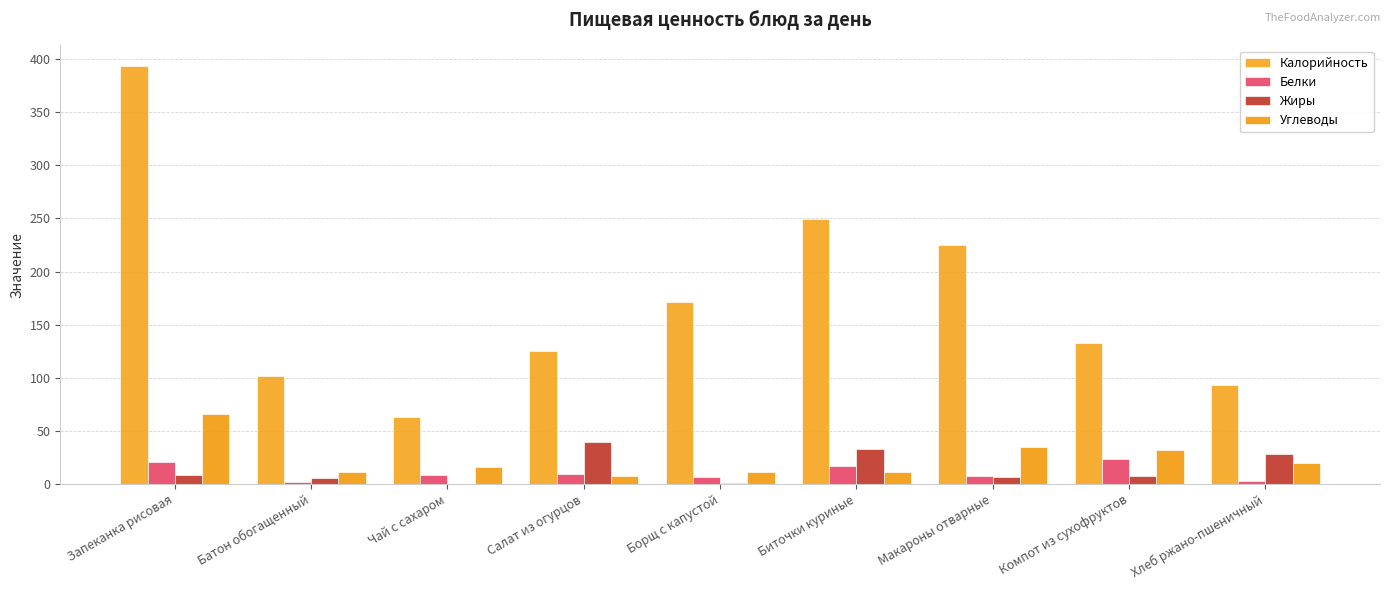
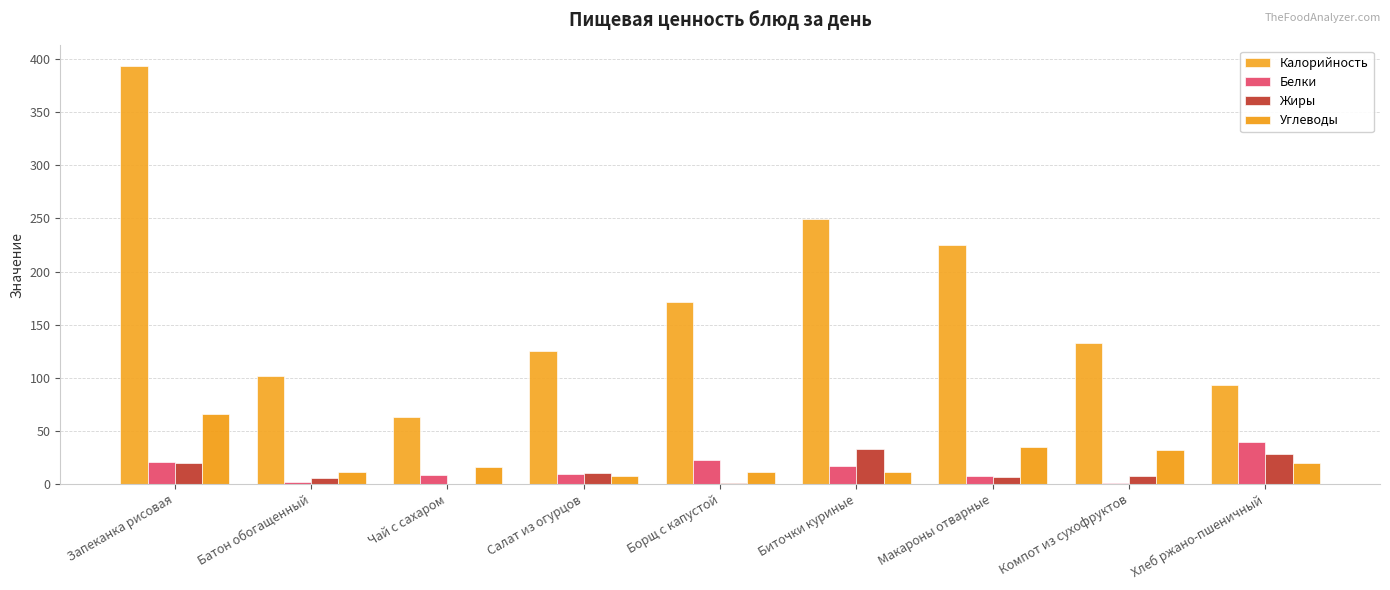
Жиры, Запеканка рисовая: 9 -> 20
Жиры, Салат из огурцов: 39 -> 10
Белки, Борщ с капустой: 6 -> 22
Белки, Компот из сухофруктов: 24 -> 1
Белки, Хлеб ржано-пшеничный: 2 -> 40
